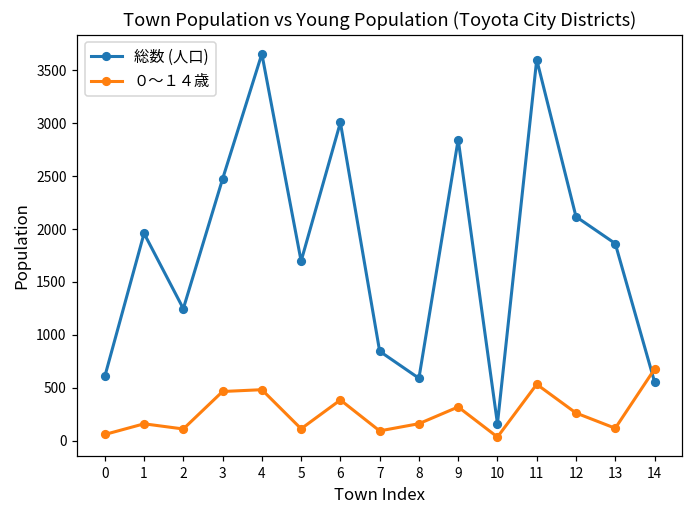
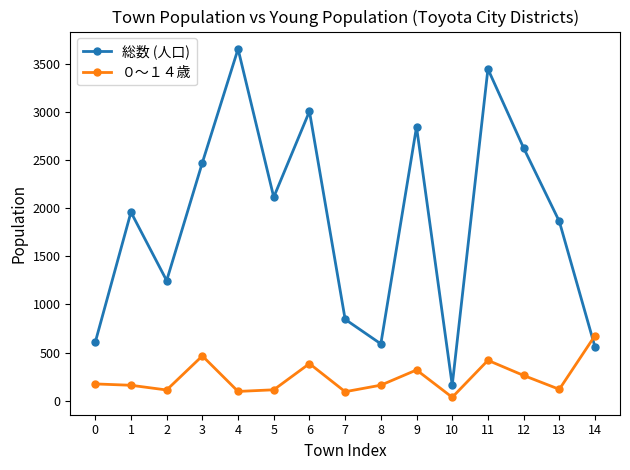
０～１４歳, 0: 100 -> 200
０～１４歳, 4: 500 -> 100
総数 (人口), 5: 1700 -> 2100
総数 (人口), 11: 3600 -> 3400
０～１４歳, 11: 500 -> 400
総数 (人口), 12: 2100 -> 2600
